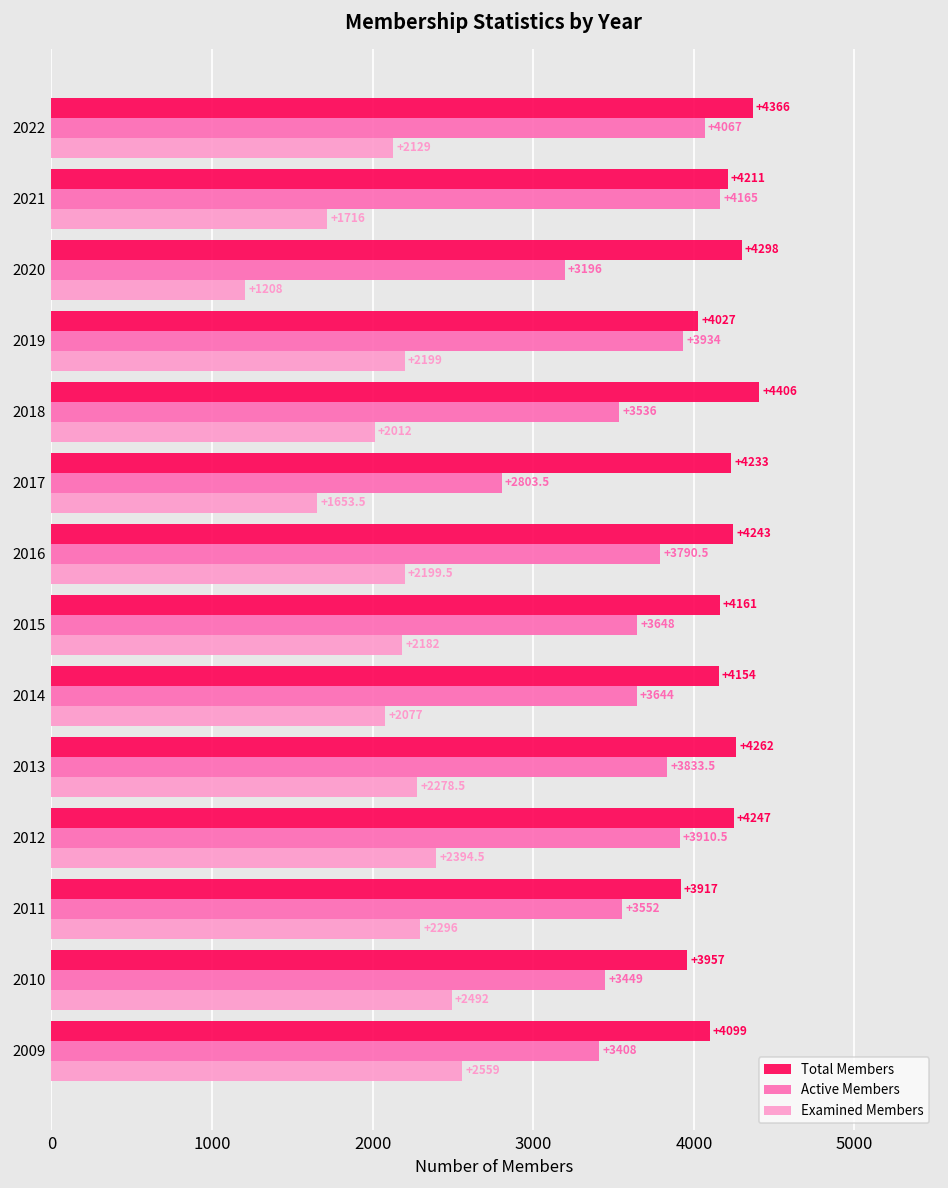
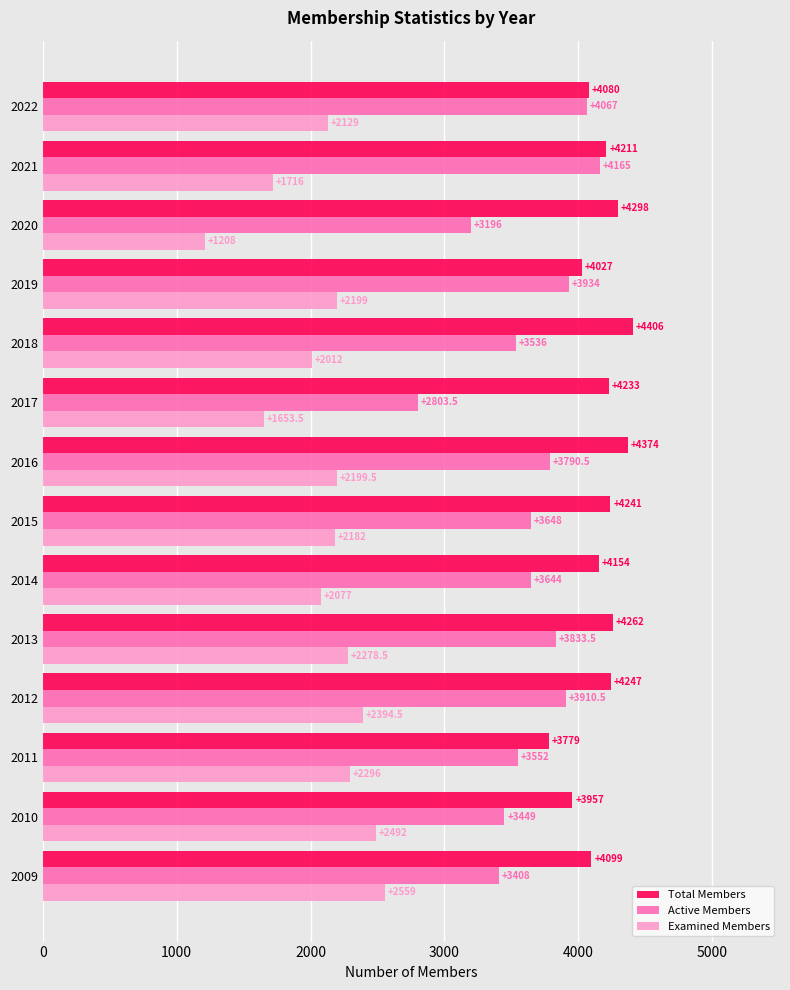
Total Members, 2022: +4366 -> +4080
Total Members, 2016: +4243 -> +4374
Total Members, 2015: +4161 -> +4241
Total Members, 2011: +3917 -> +3779
